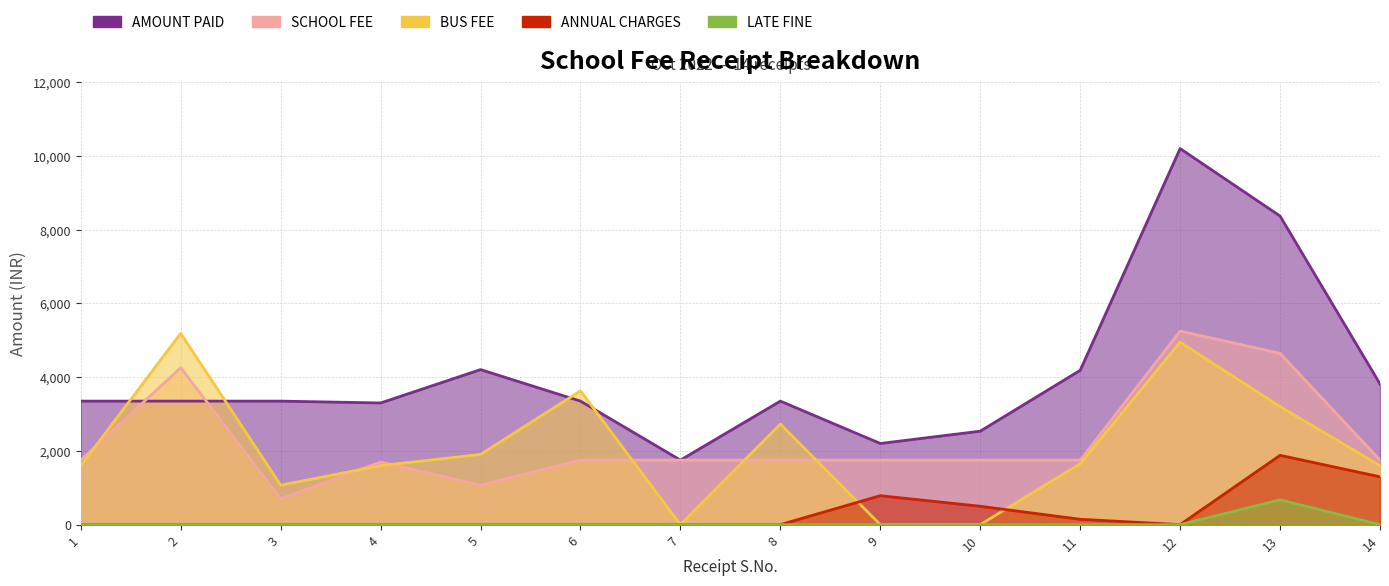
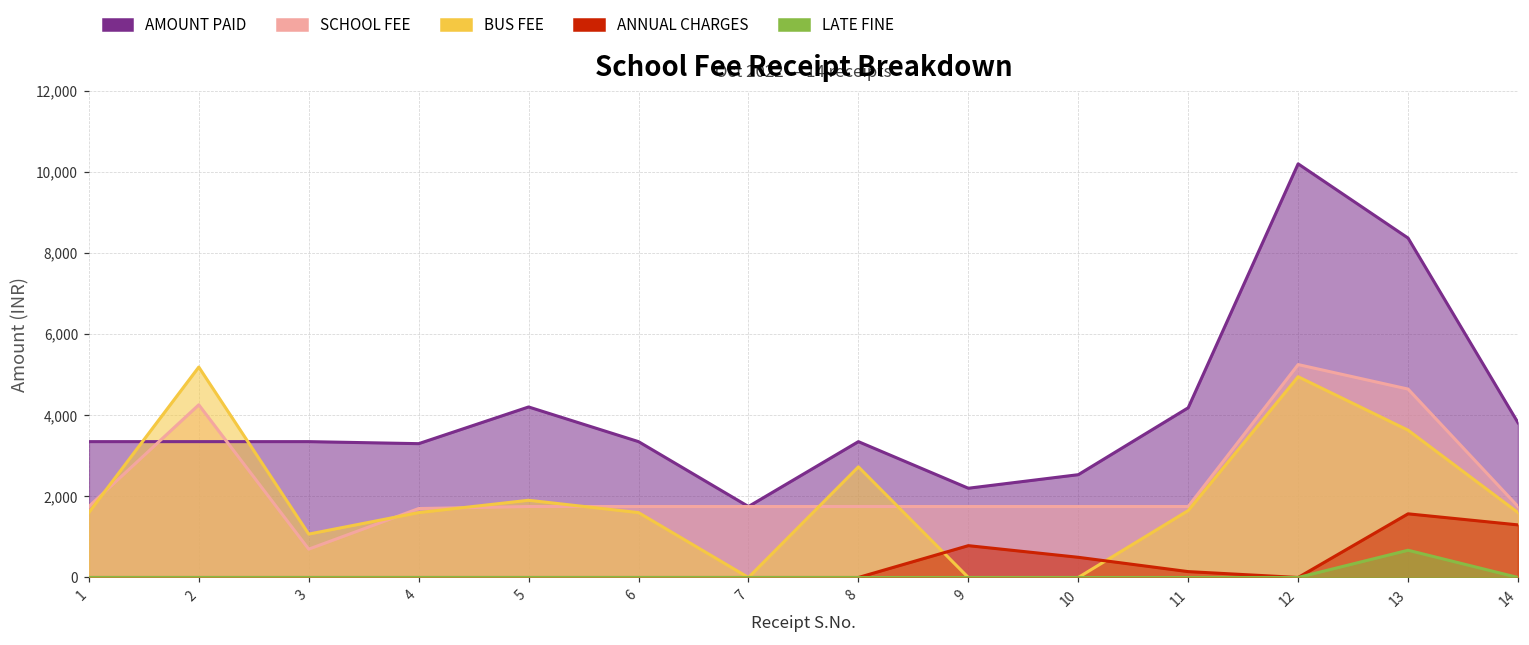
SCHOOL FEE, 5: 1,100 -> 1,800
BUS FEE, 6: 3,600 -> 1,600
BUS FEE, 13: 3,200 -> 3,600
ANNUAL CHARGES, 13: 1,900 -> 1,600
